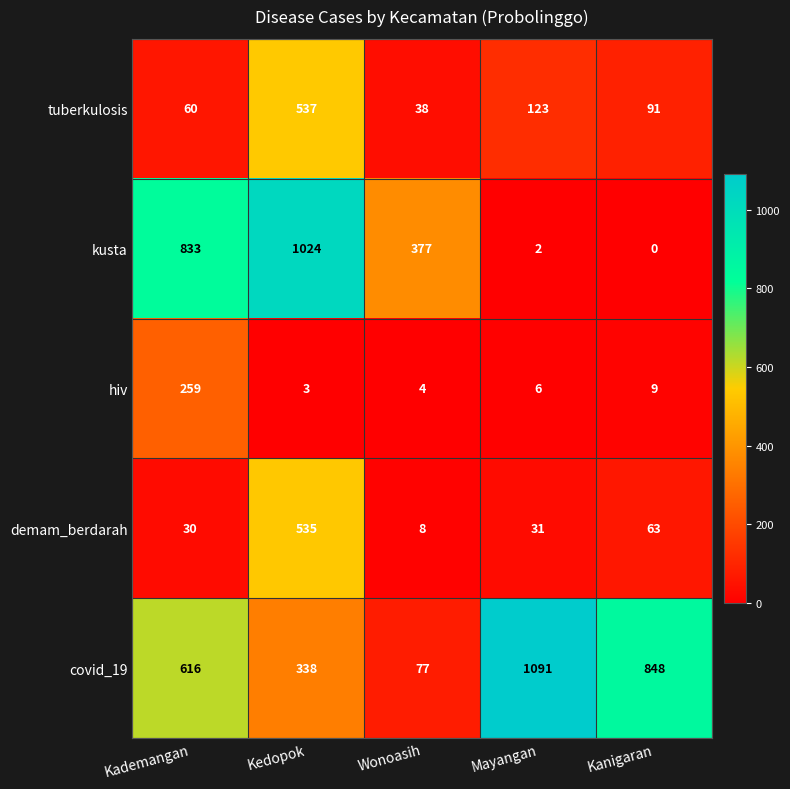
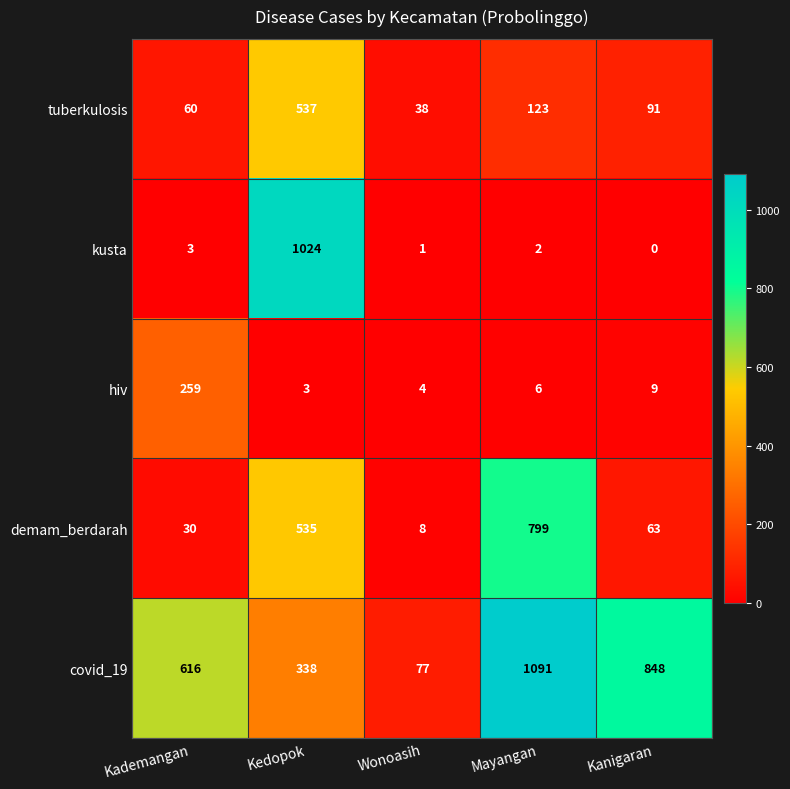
kusta, Kademangan: 833 -> 3
kusta, Wonoasih: 377 -> 1
demam_berdarah, Mayangan: 31 -> 799
